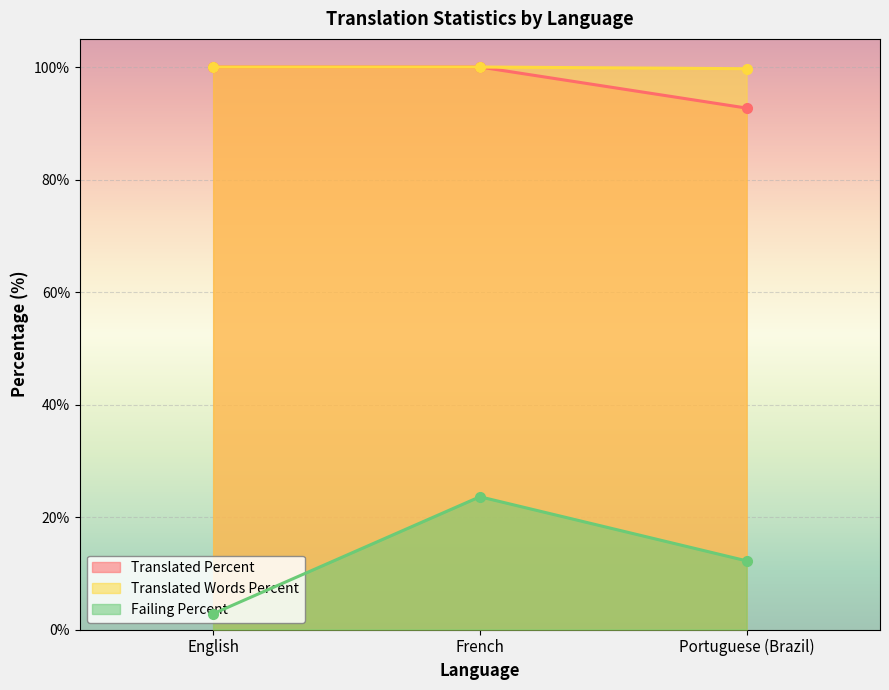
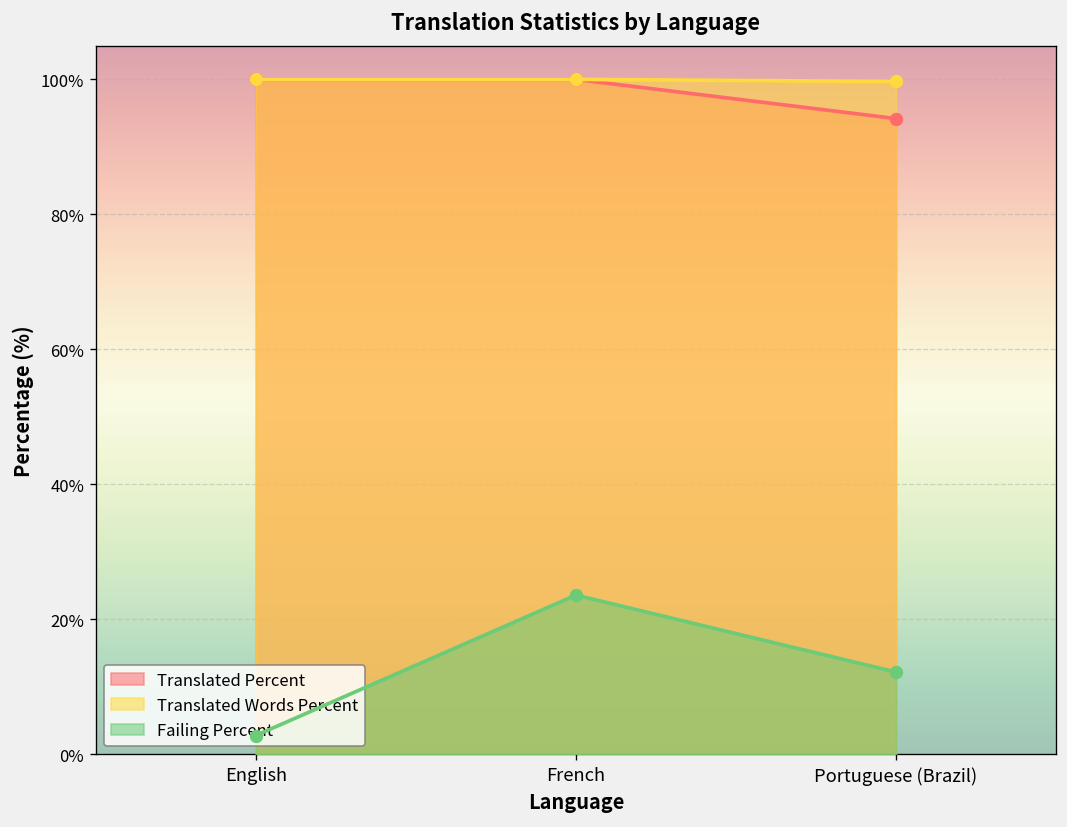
Translated Percent, Portuguese (Brazil): 93% -> 94%
